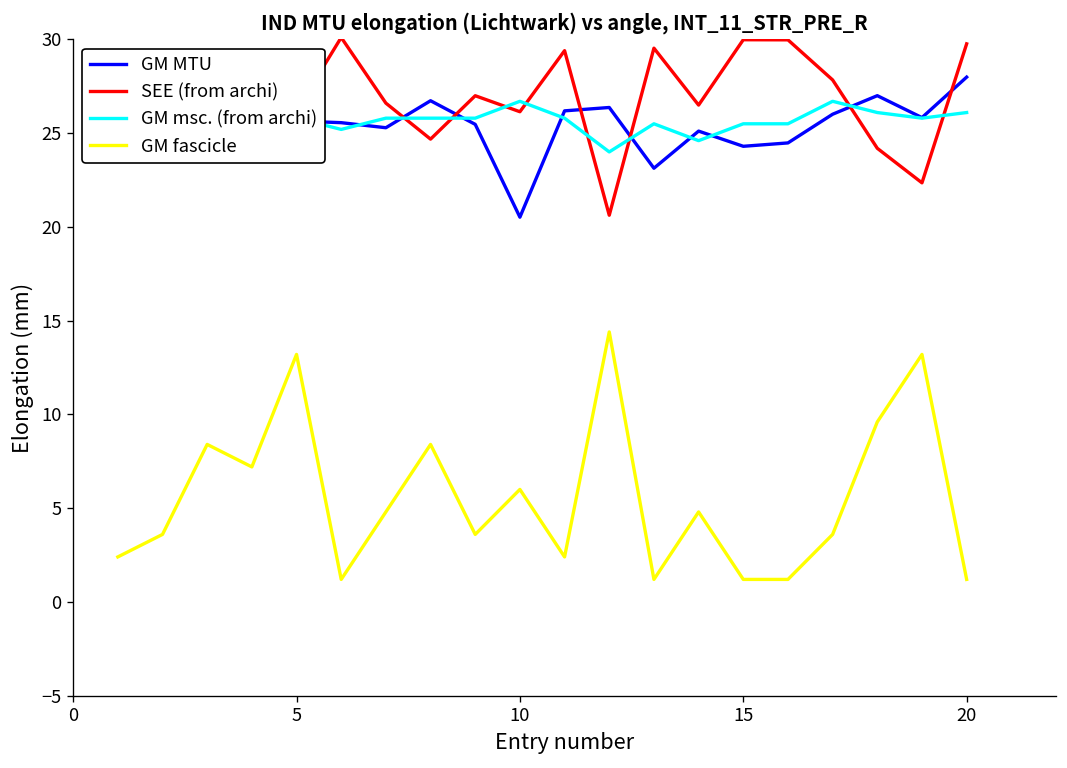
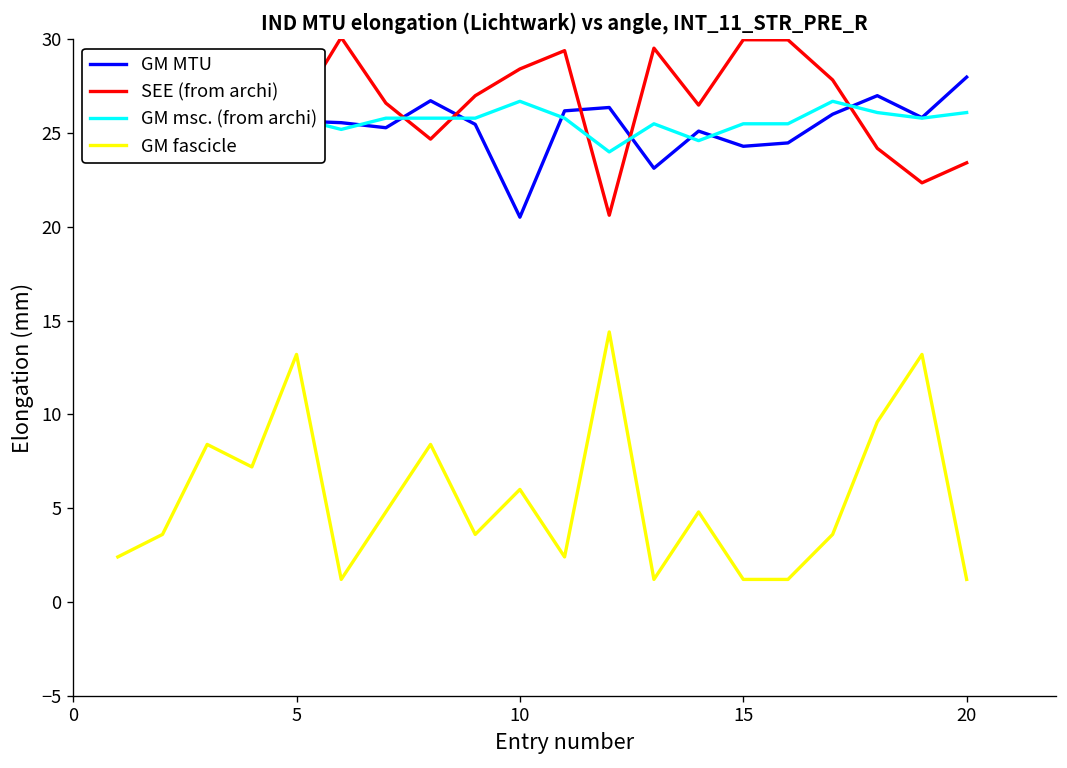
SEE (from archi), 10: 26.1 -> 28.4
SEE (from archi), 20: 29.8 -> 23.4
